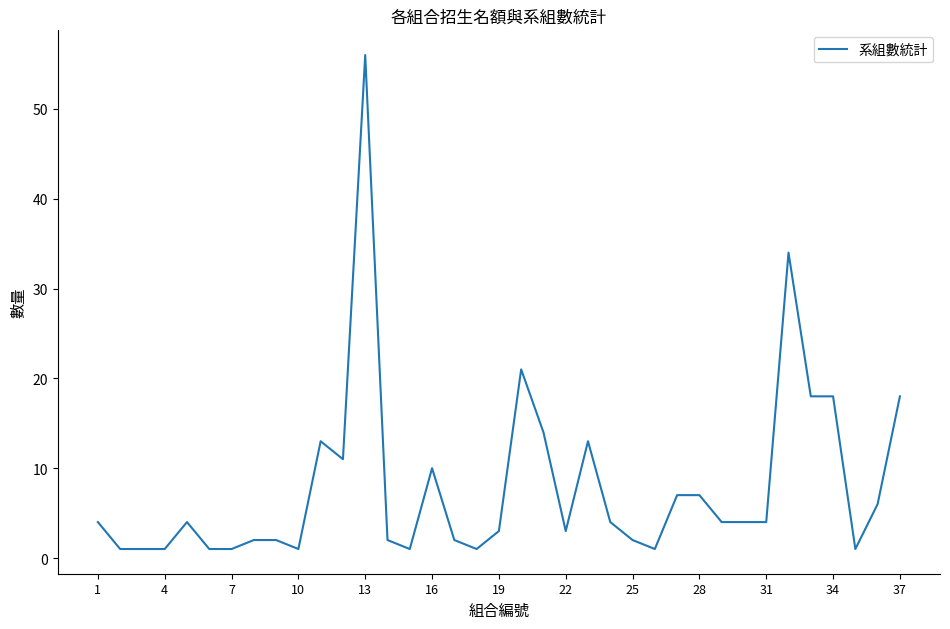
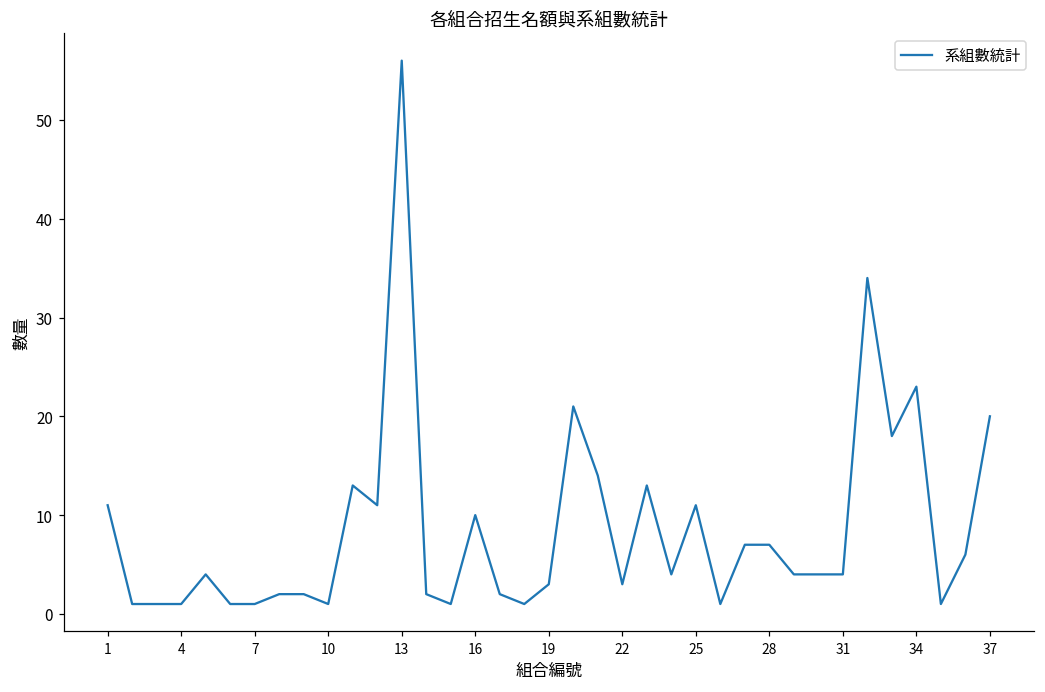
1: 4 -> 11
25: 2 -> 11
34: 18 -> 23
37: 18 -> 20
